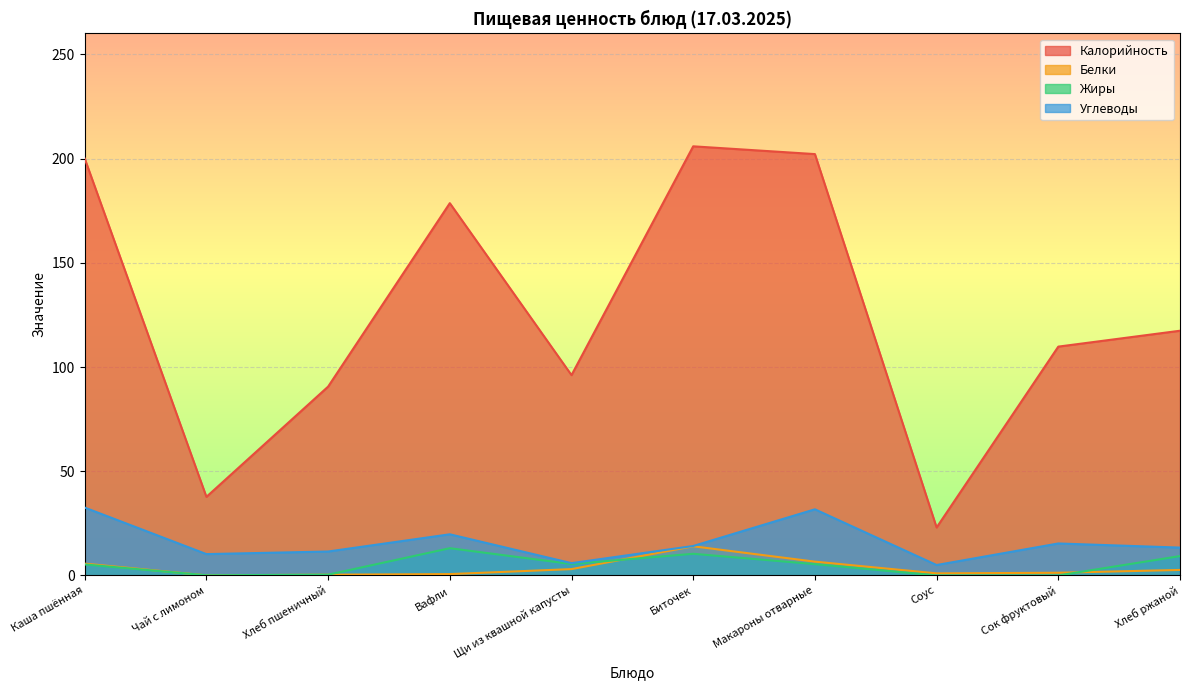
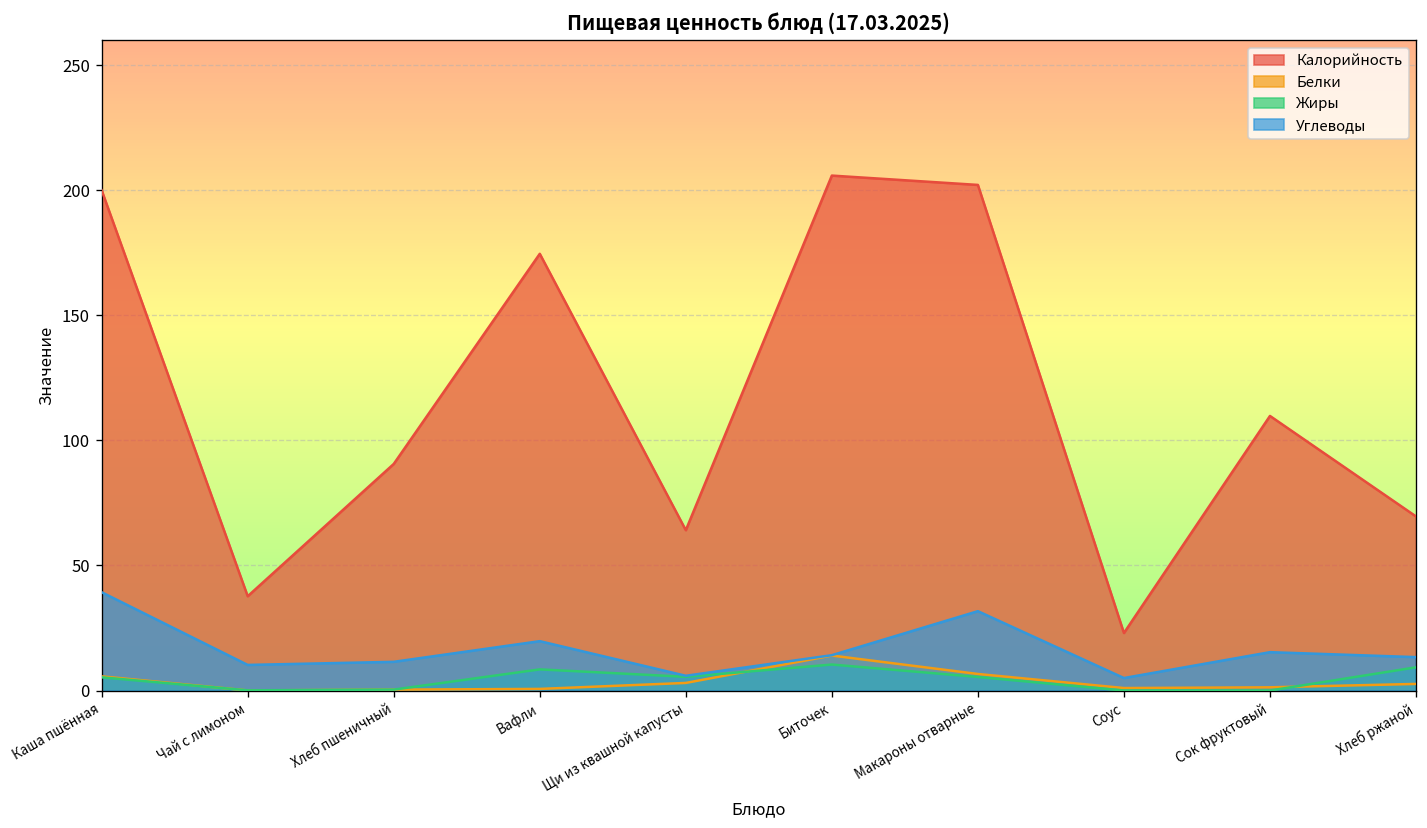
Углеводы, Каша пшённая: 33 -> 39
Калорийность, Вафли: 179 -> 175
Жиры, Вафли: 13 -> 8
Калорийность, Щи из квашной капусты: 96 -> 64
Калорийность, Хлеб ржаной: 117 -> 70
